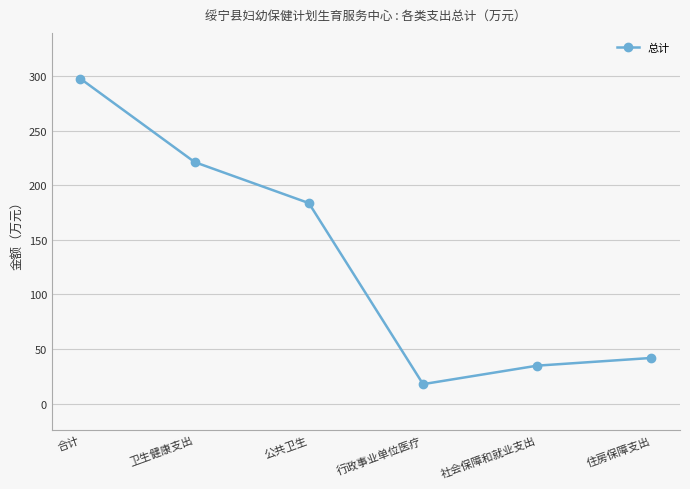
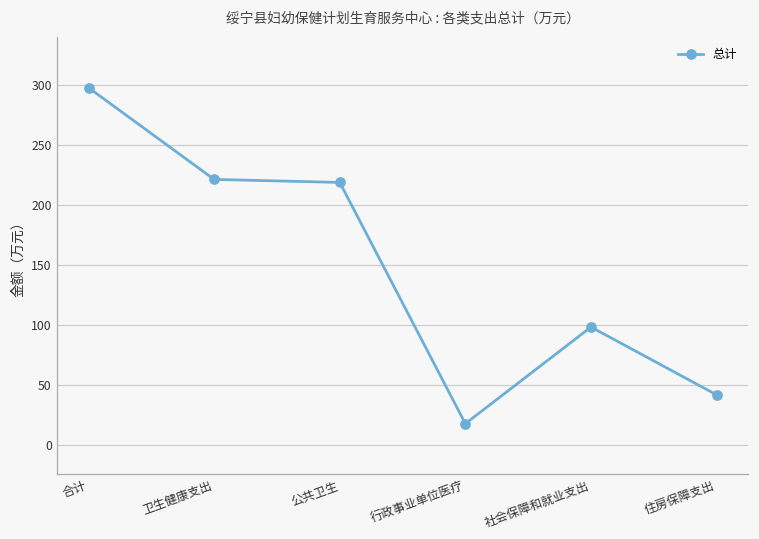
公共卫生: 184 -> 219
社会保障和就业支出: 35 -> 98
